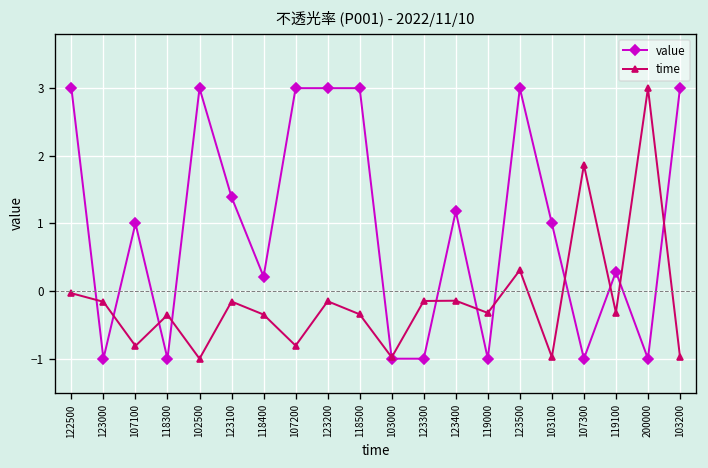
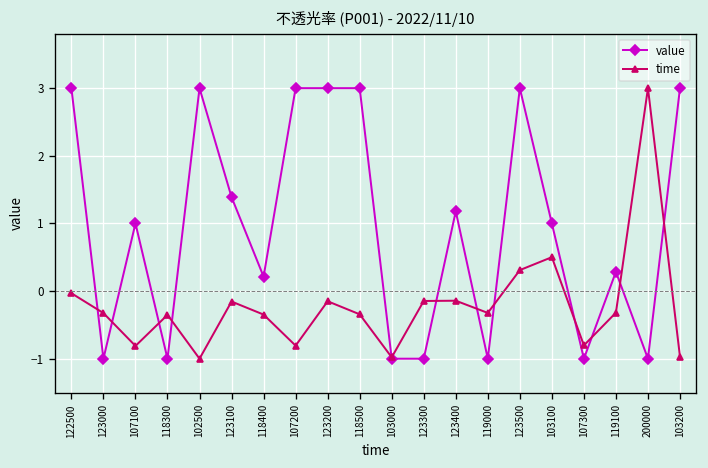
time, 123000: -0.2 -> -0.3
time, 103100: -1.0 -> 0.5
time, 107300: 1.9 -> -0.8
